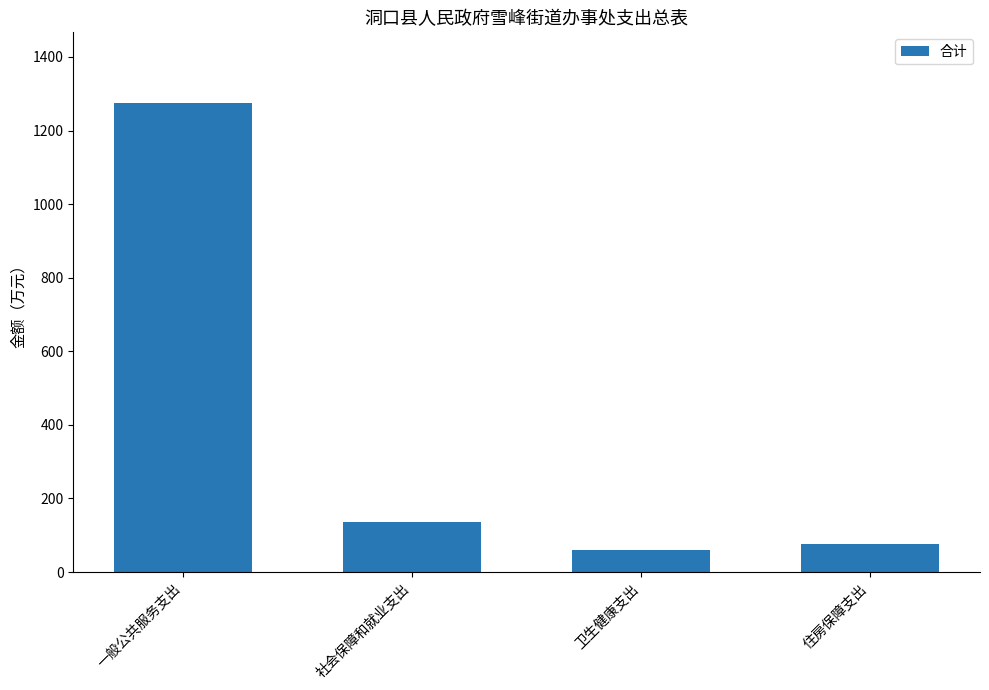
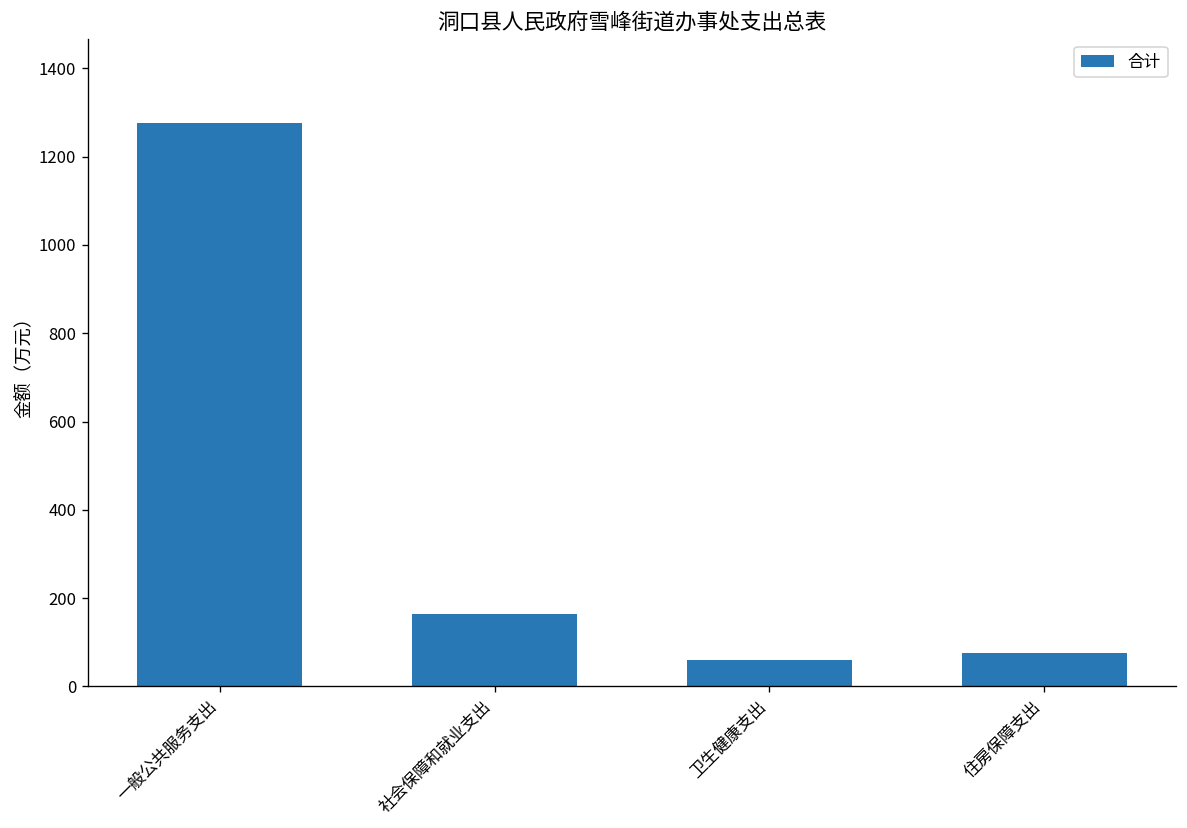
社会保障和就业支出: 140 -> 160
